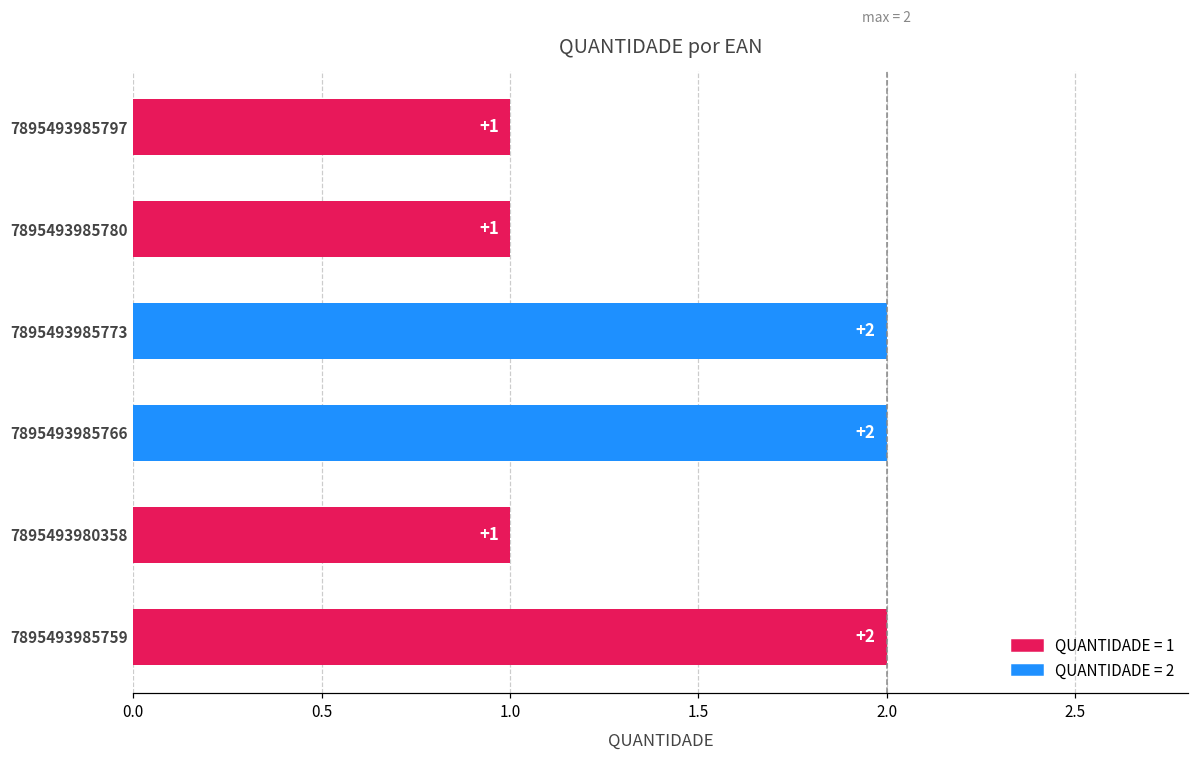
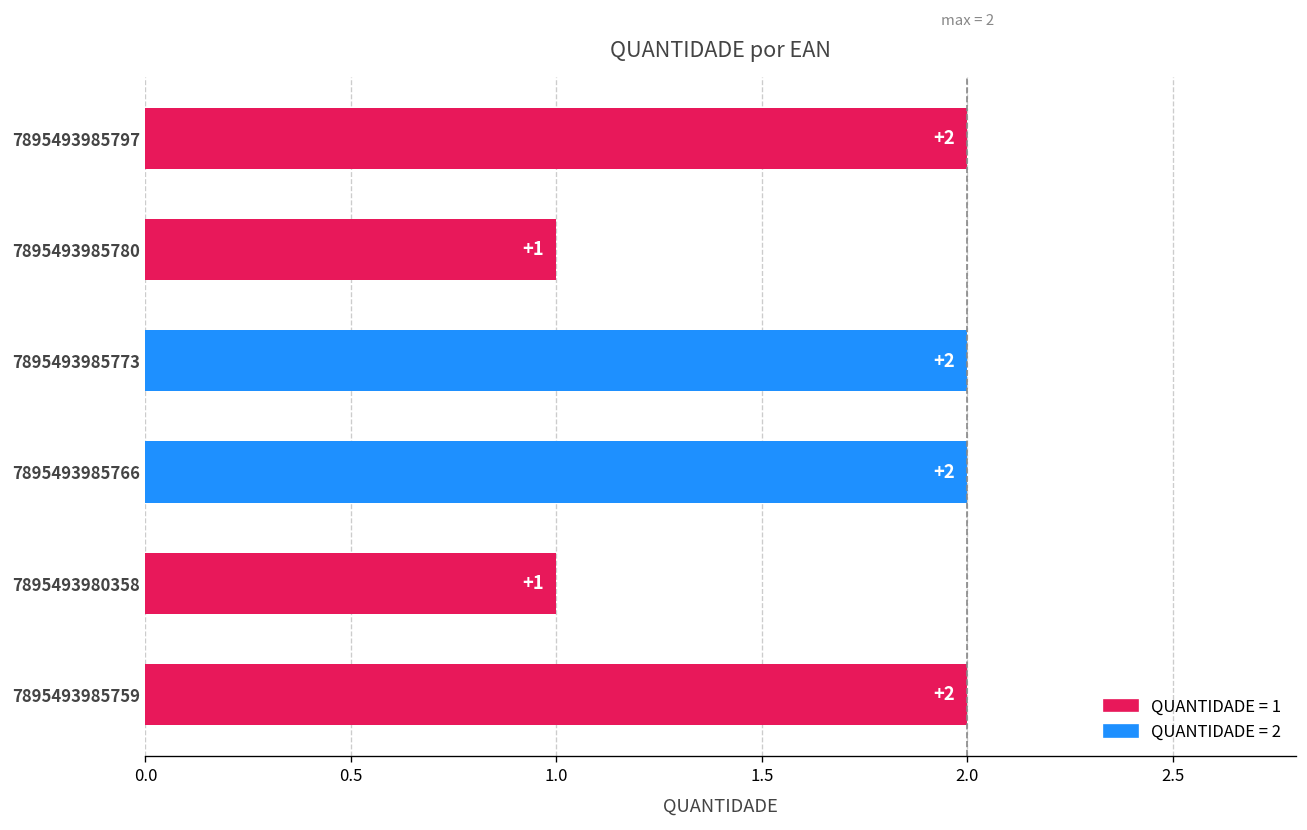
7895493985797: +1 -> +2
